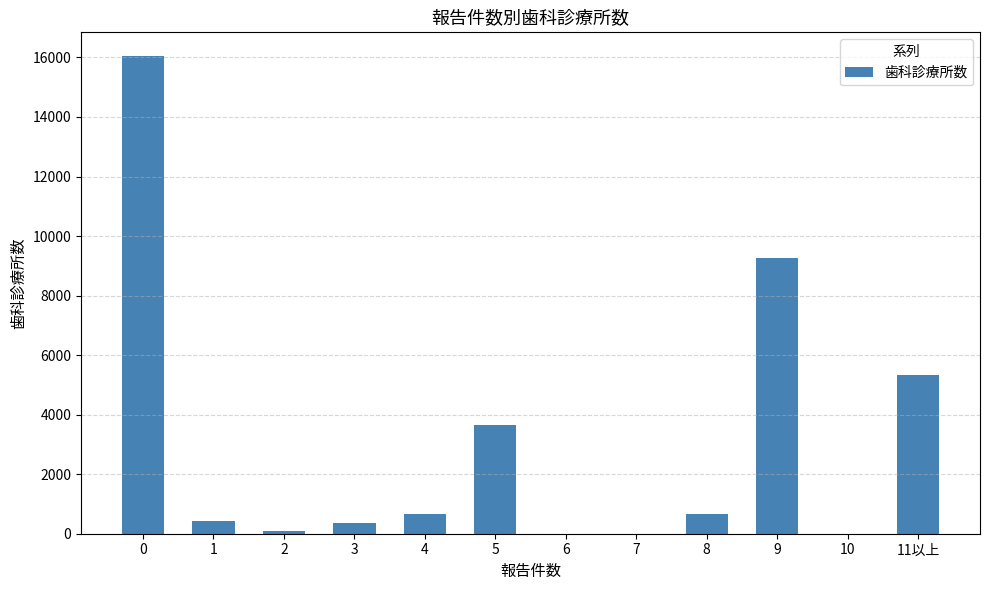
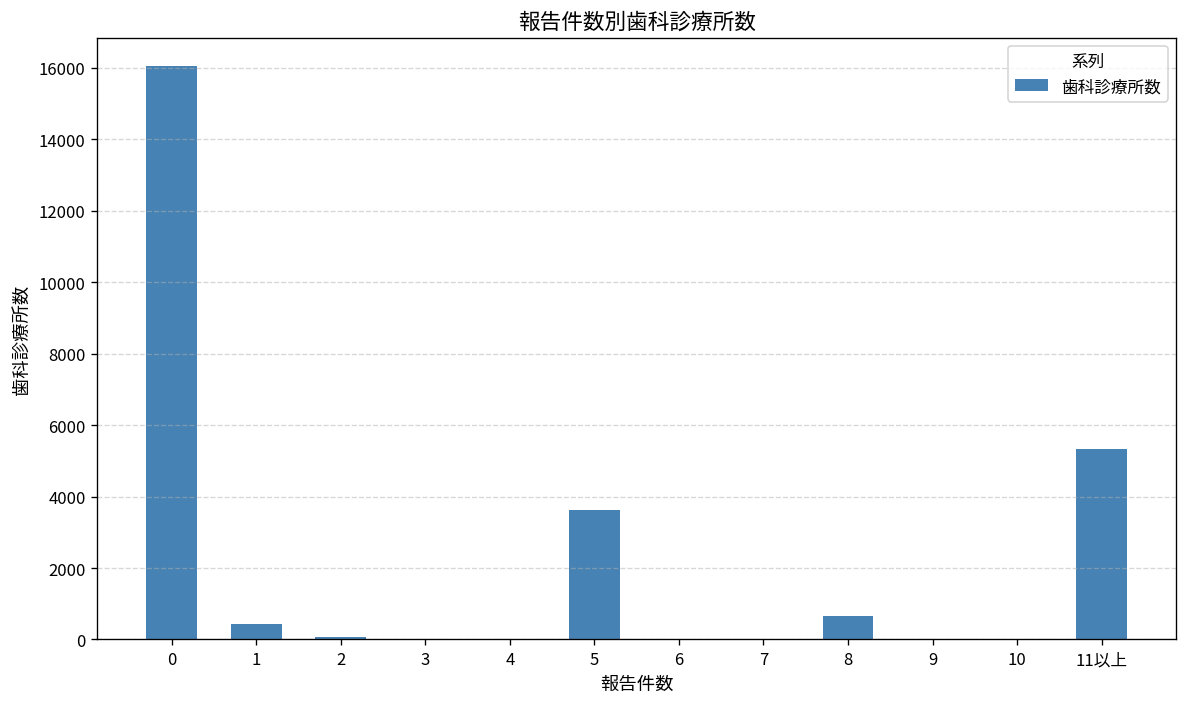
3: 400 -> 0
4: 700 -> 0
9: 9300 -> 0
